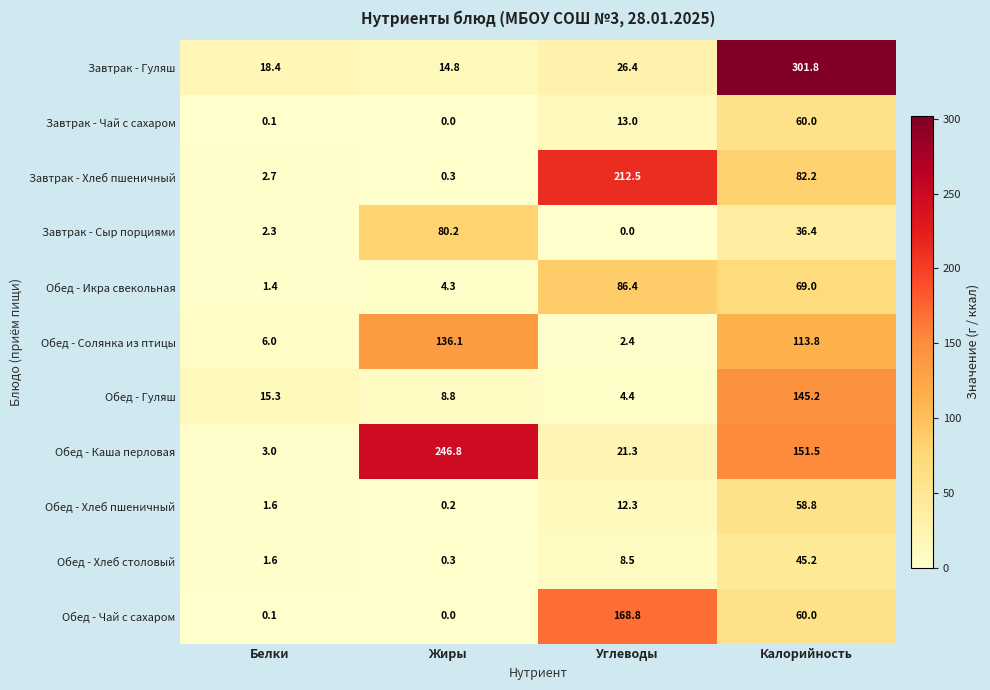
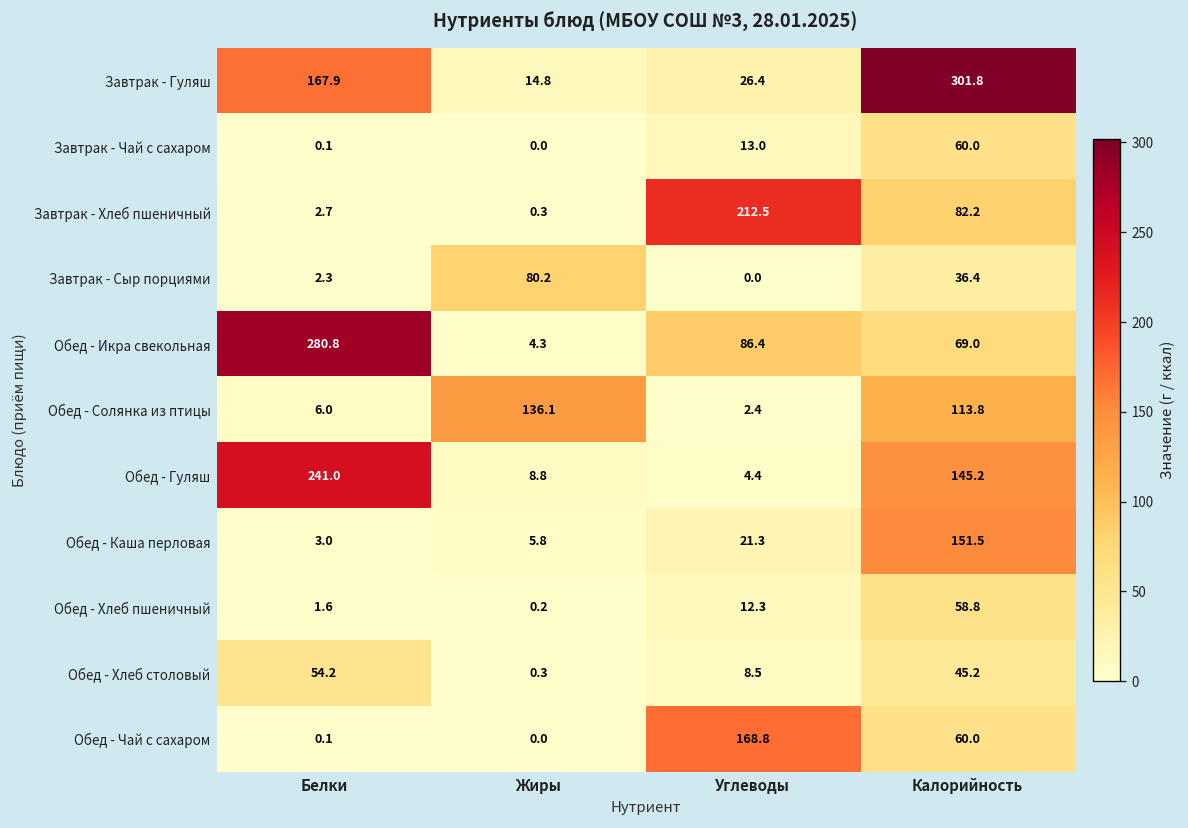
Завтрак - Гуляш, Белки: 18.4 -> 167.9
Обед - Икра свекольная, Белки: 1.4 -> 280.8
Обед - Гуляш, Белки: 15.3 -> 241.0
Обед - Каша перловая, Жиры: 246.8 -> 5.8
Обед - Хлеб столовый, Белки: 1.6 -> 54.2
